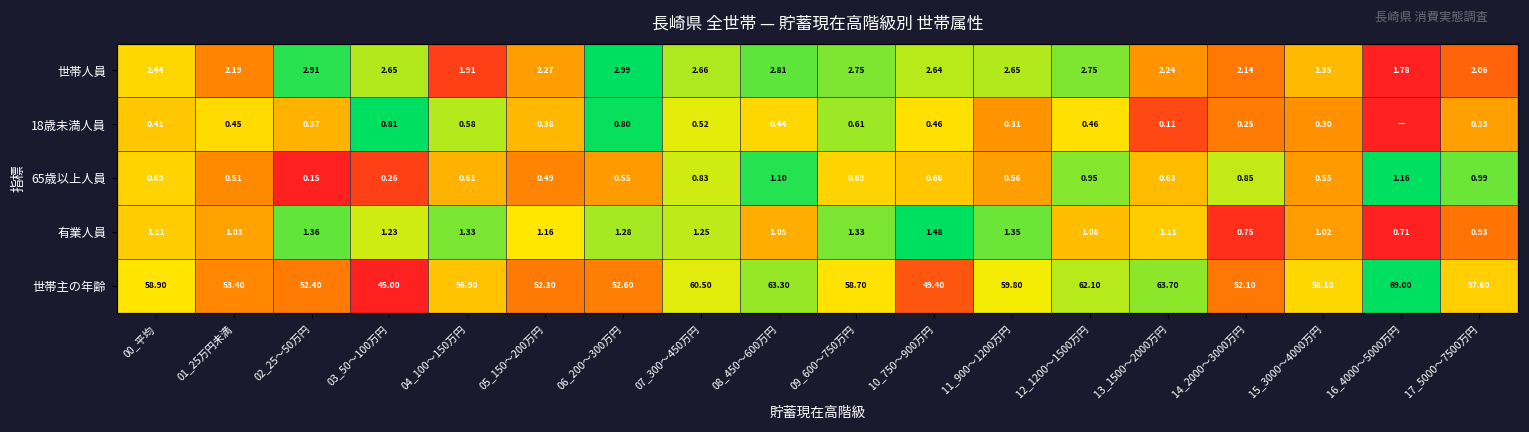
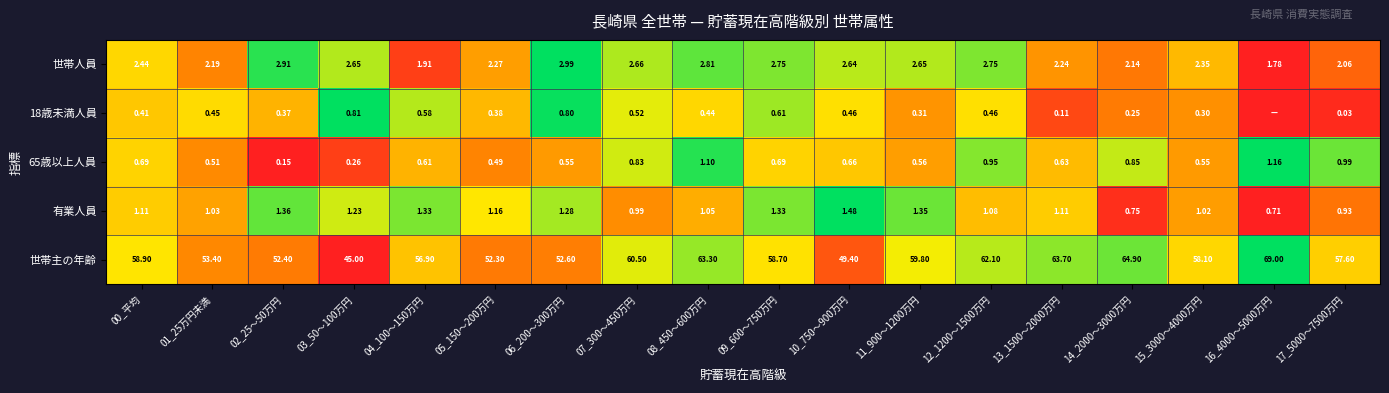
18歳未満人員, 17_5000～7500万円: 0.33 -> 0.03
有業人員, 07_300～450万円: 1.25 -> 0.99
世帯主の年齢, 14_2000～3000万円: 52.10 -> 64.90
